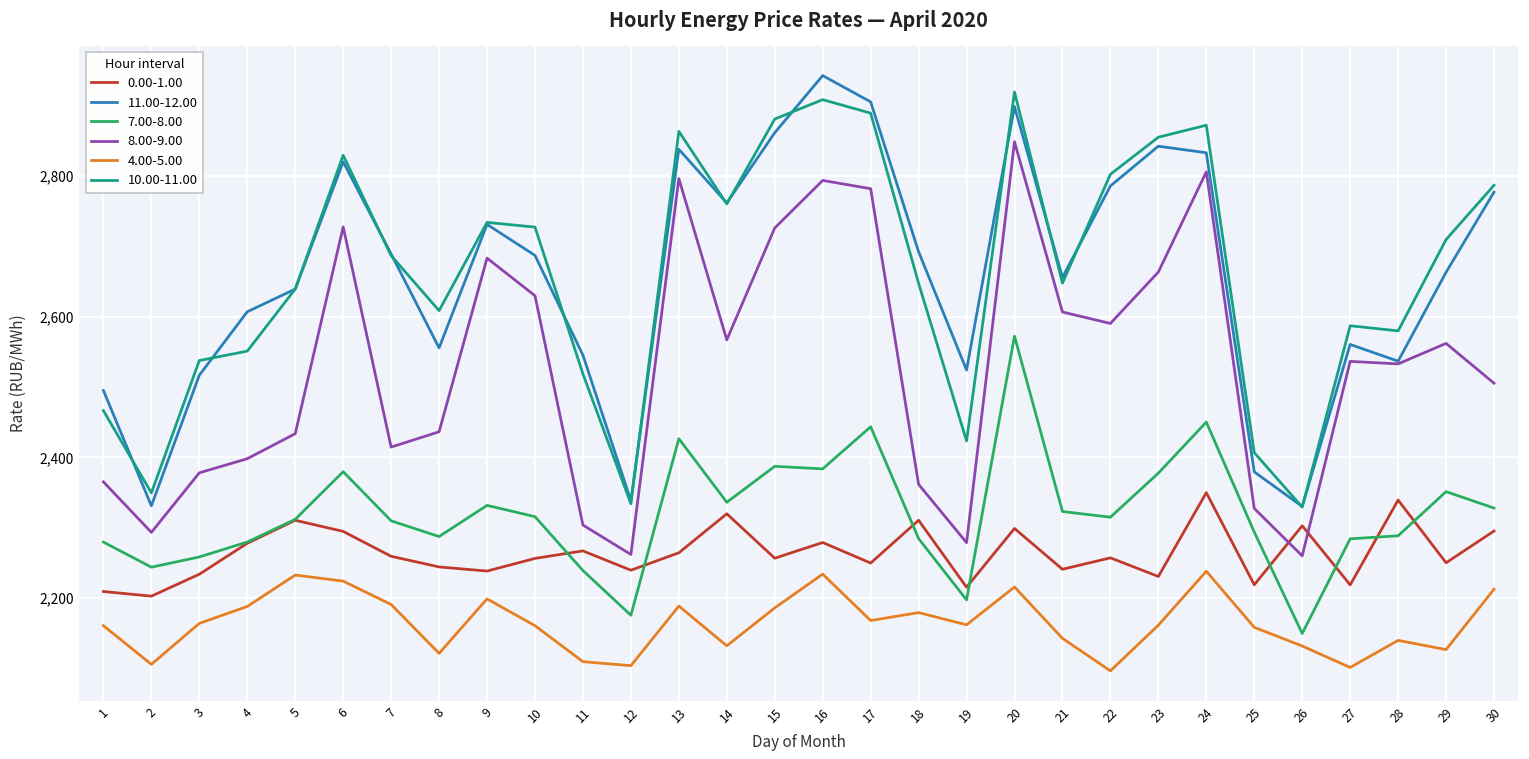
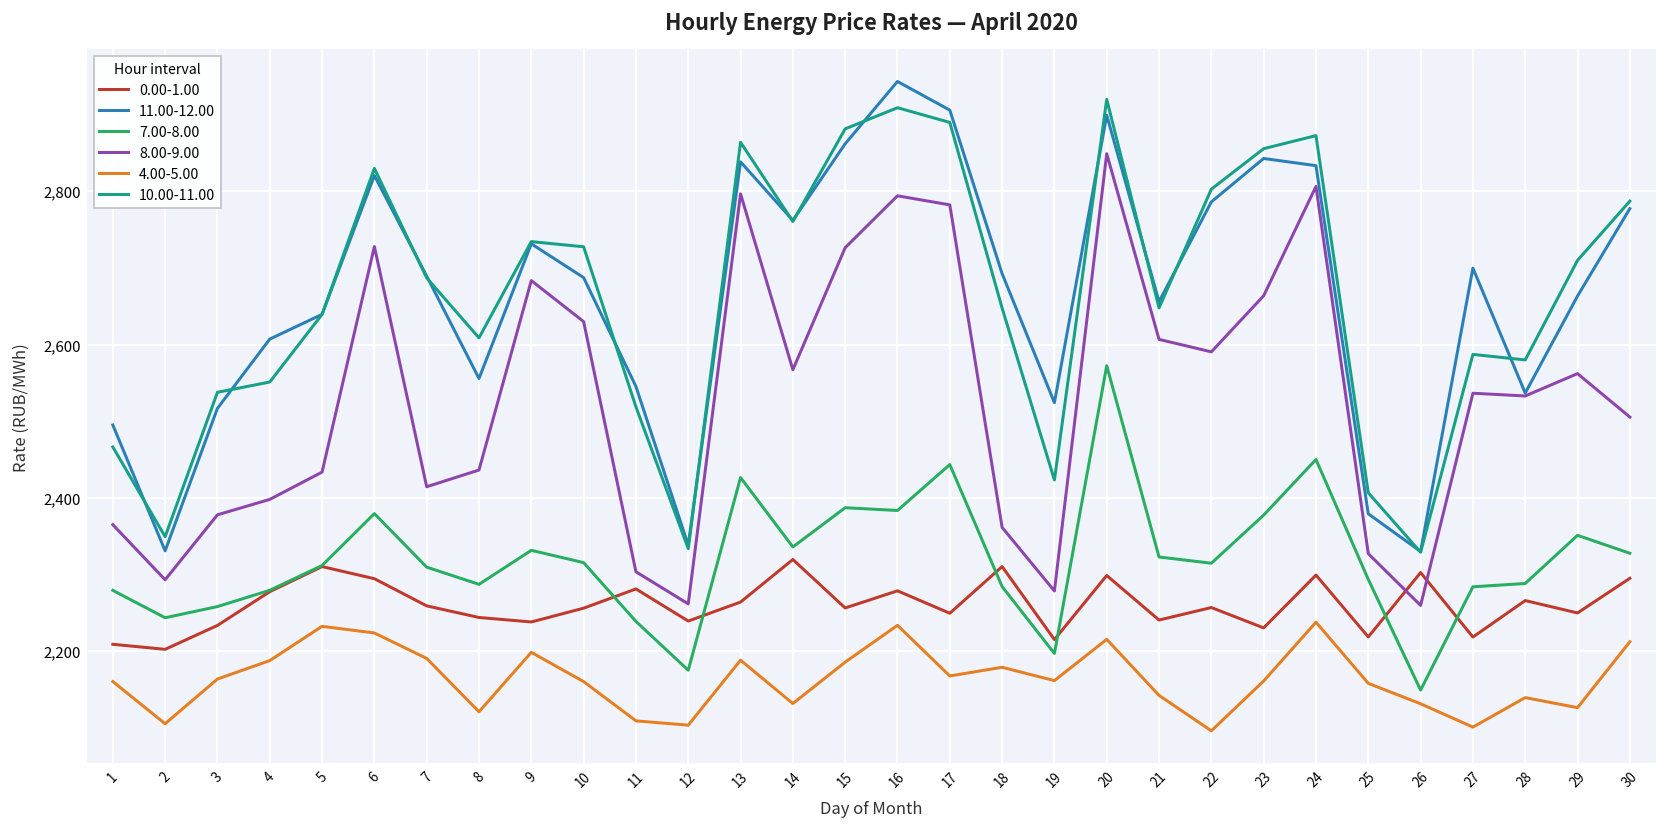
0.00-1.00, 11: 2,270 -> 2,280
0.00-1.00, 24: 2,350 -> 2,300
11.00-12.00, 27: 2,560 -> 2,700
0.00-1.00, 28: 2,340 -> 2,270
